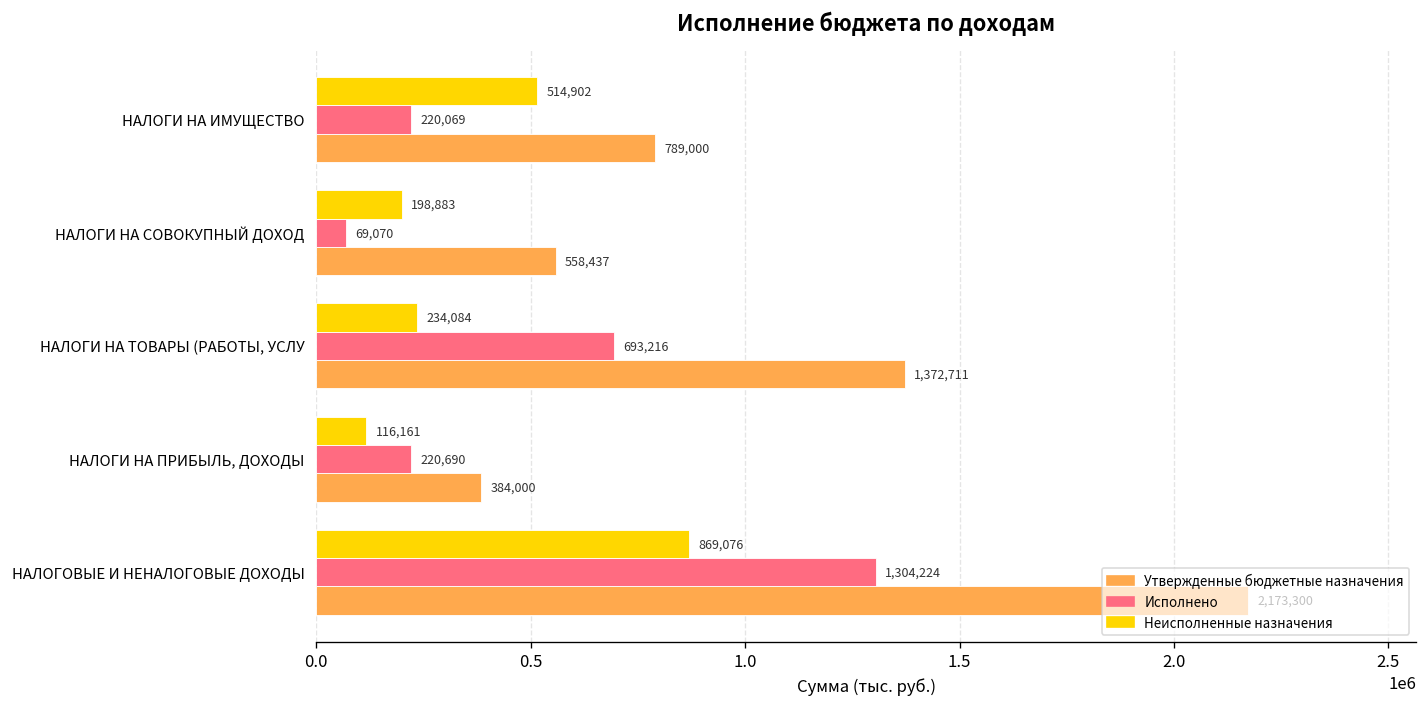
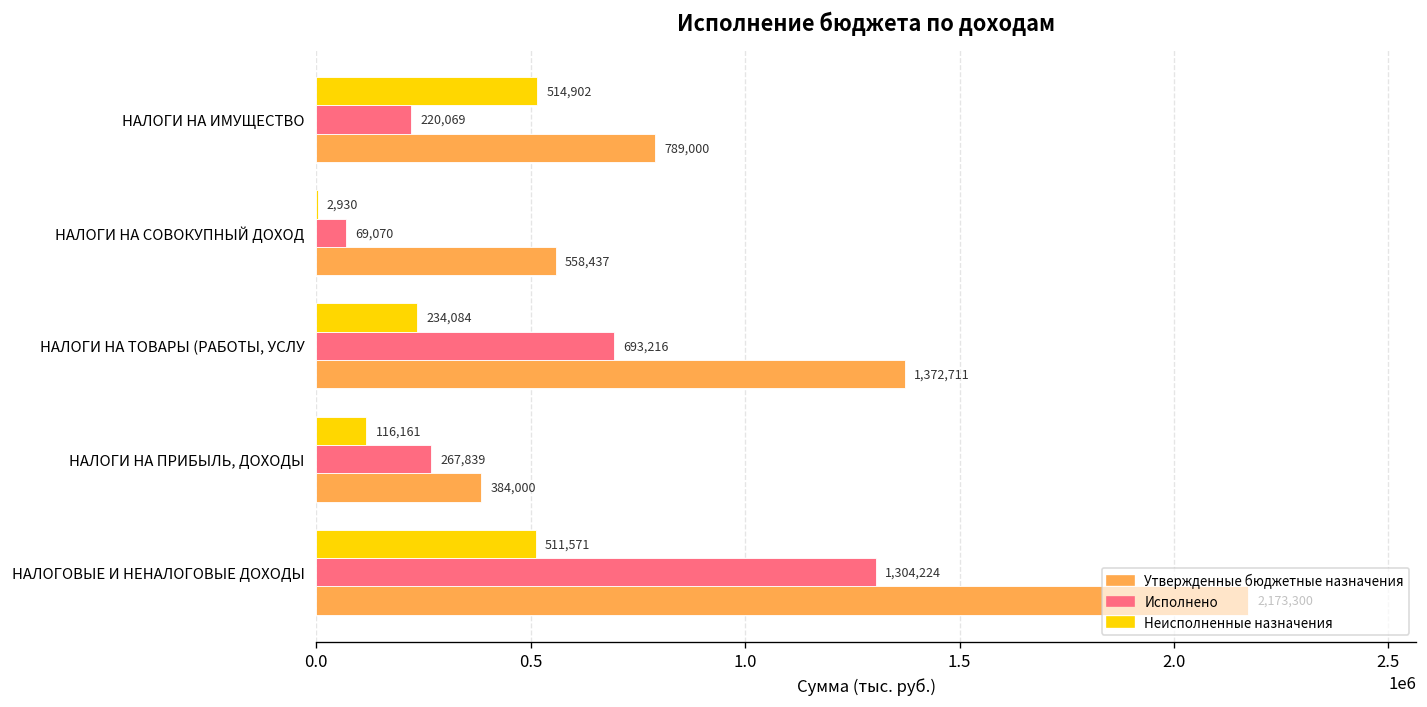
Неисполненные назначения, НАЛОГИ НА СОВОКУПНЫЙ ДОХОД: 198,883 -> 2,930
Исполнено, НАЛОГИ НА ПРИБЫЛЬ, ДОХОДЫ: 220,690 -> 267,839
Неисполненные назначения, НАЛОГОВЫЕ И НЕНАЛОГОВЫЕ ДОХОДЫ: 869,076 -> 511,571
